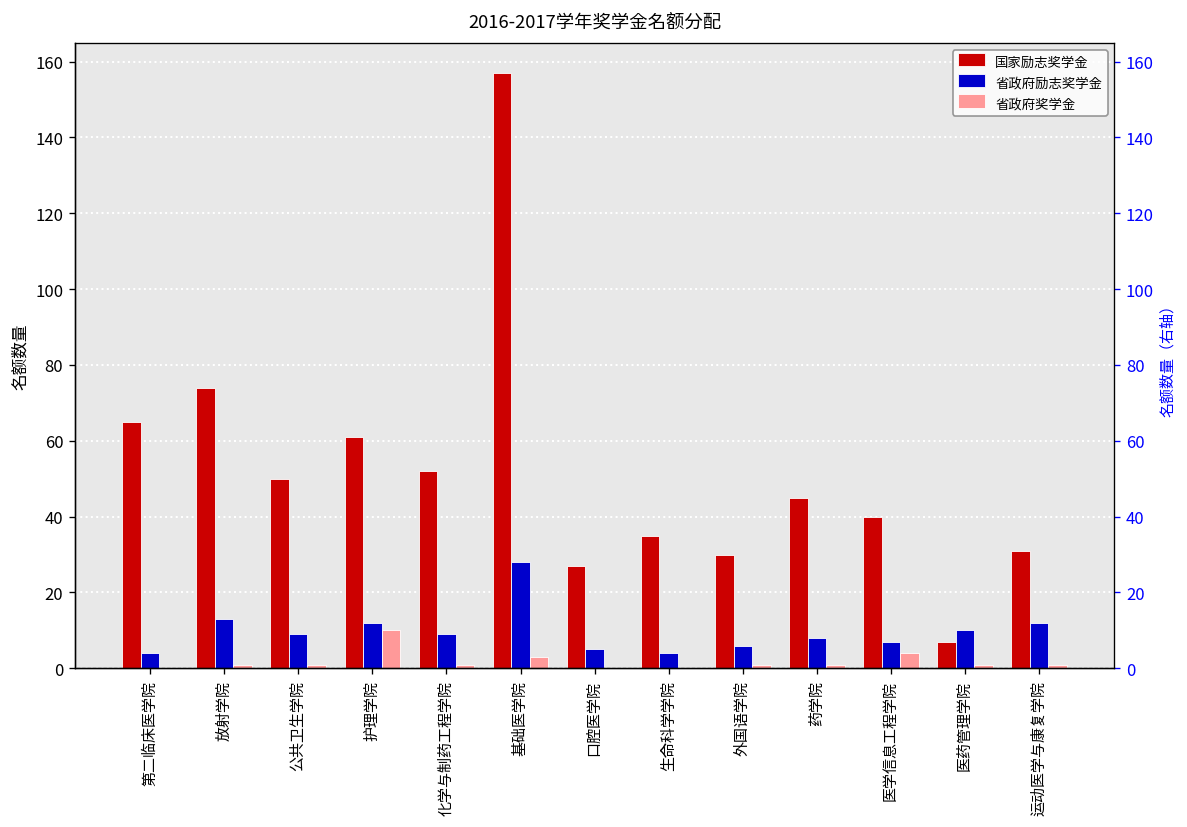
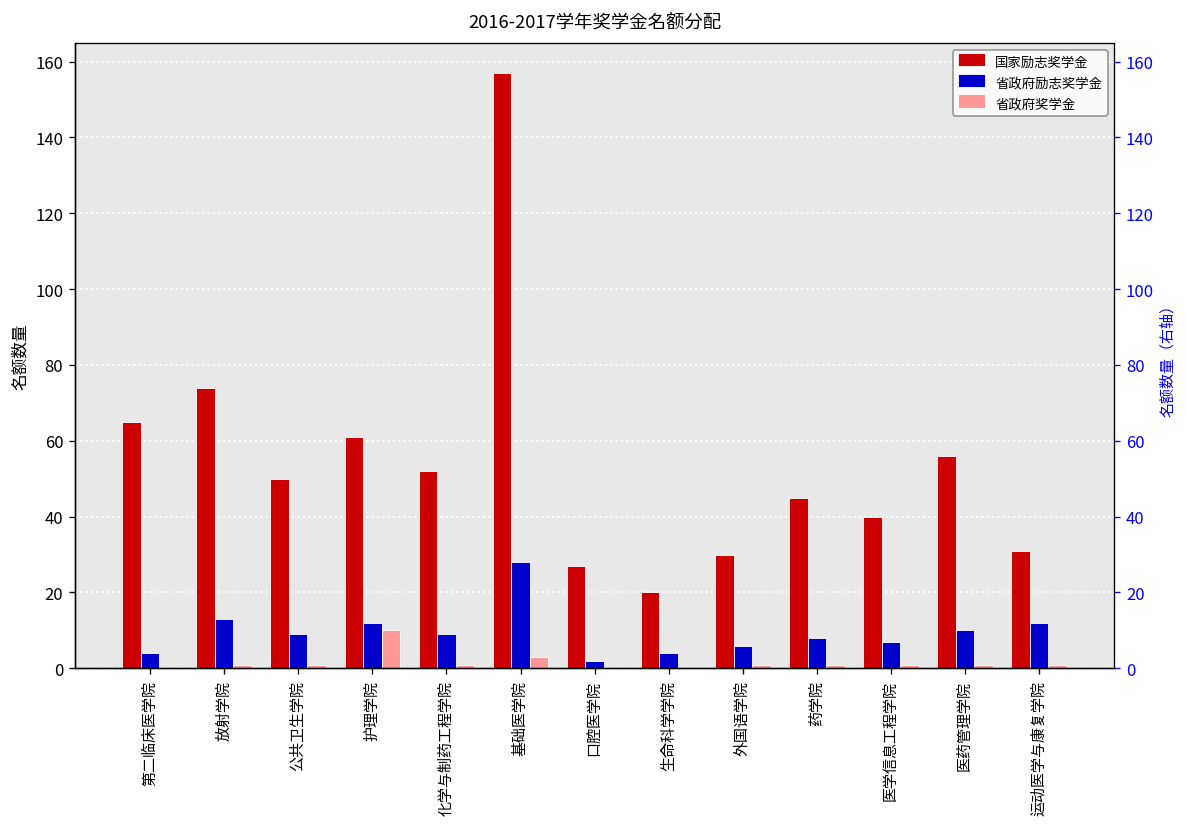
省政府励志奖学金, 口腔医学院: 5 -> 2
国家励志奖学金, 生命科学学院: 35 -> 20
省政府奖学金, 医学信息工程学院: 4 -> 1
国家励志奖学金, 医药管理学院: 7 -> 56
